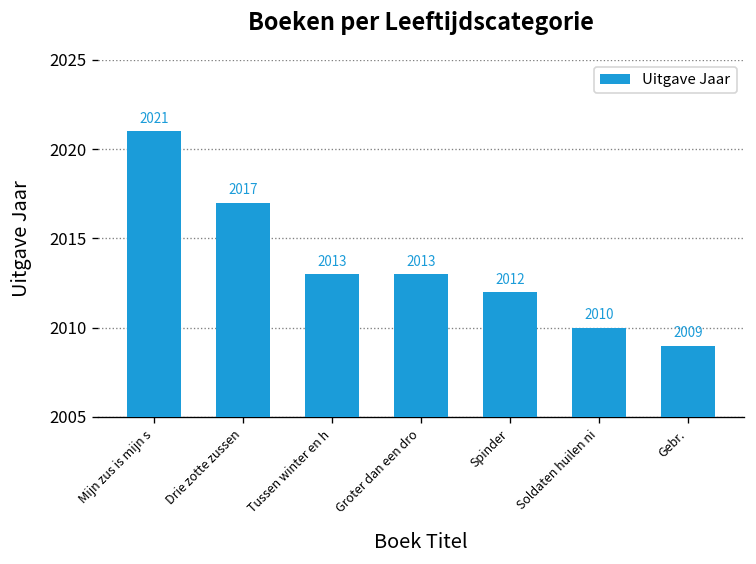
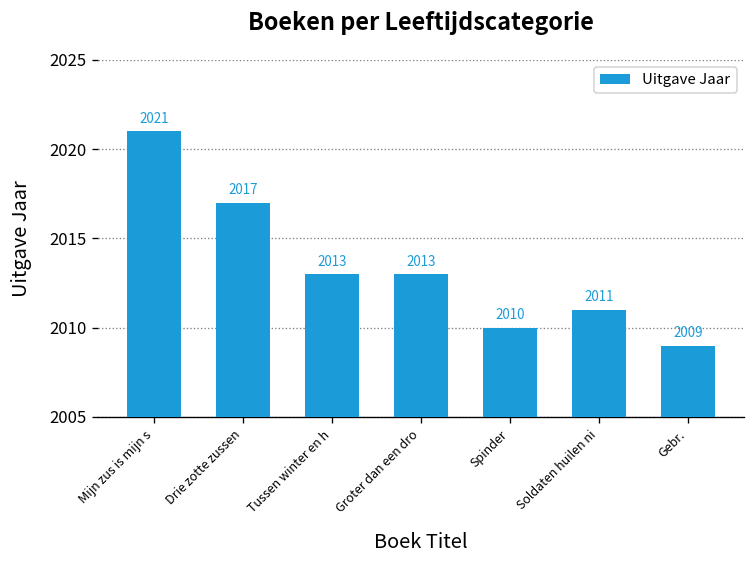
Spinder: 2012 -> 2010
Soldaten huilen ni: 2010 -> 2011
